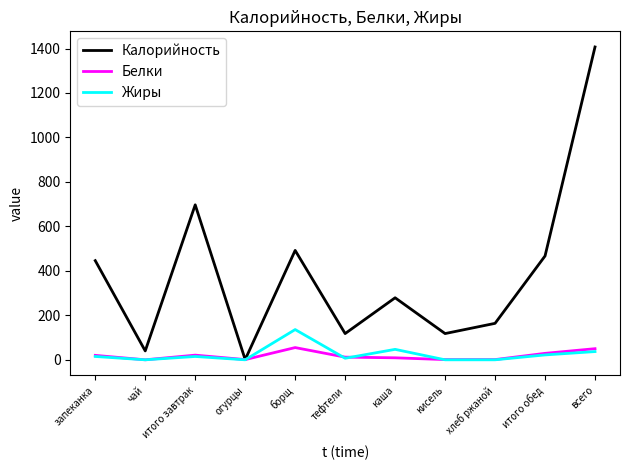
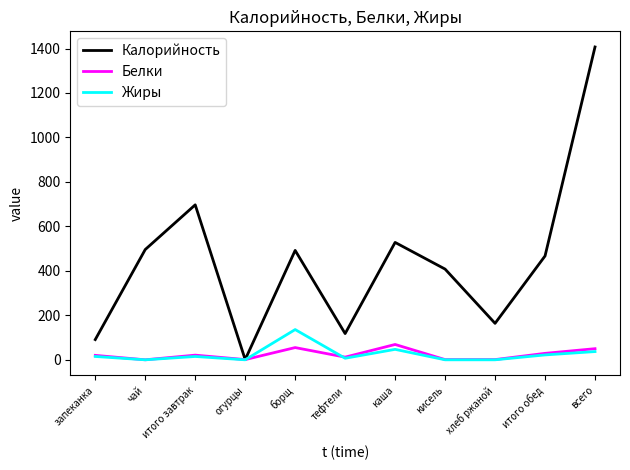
Калорийность, запеканка: 450 -> 90
Калорийность, чай: 40 -> 500
Калорийность, каша: 280 -> 530
Белки, каша: 10 -> 70
Калорийность, кисель: 120 -> 410
